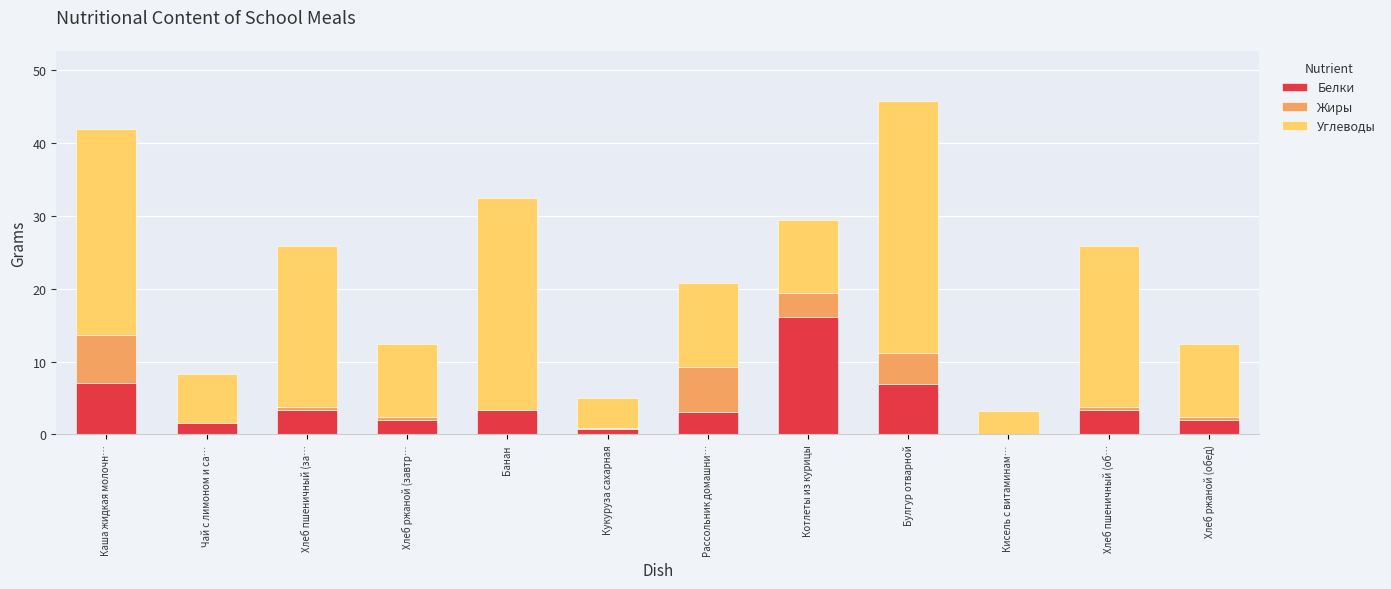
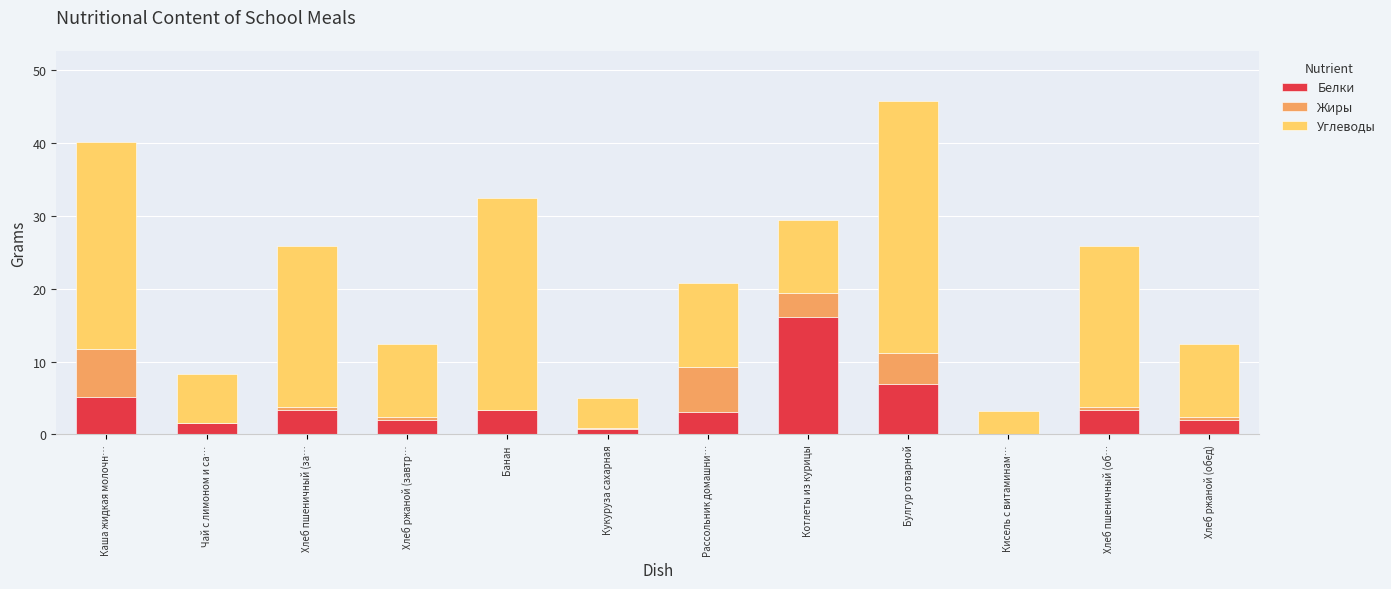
Белки, Каша жидкая молочн…: 7 -> 5
